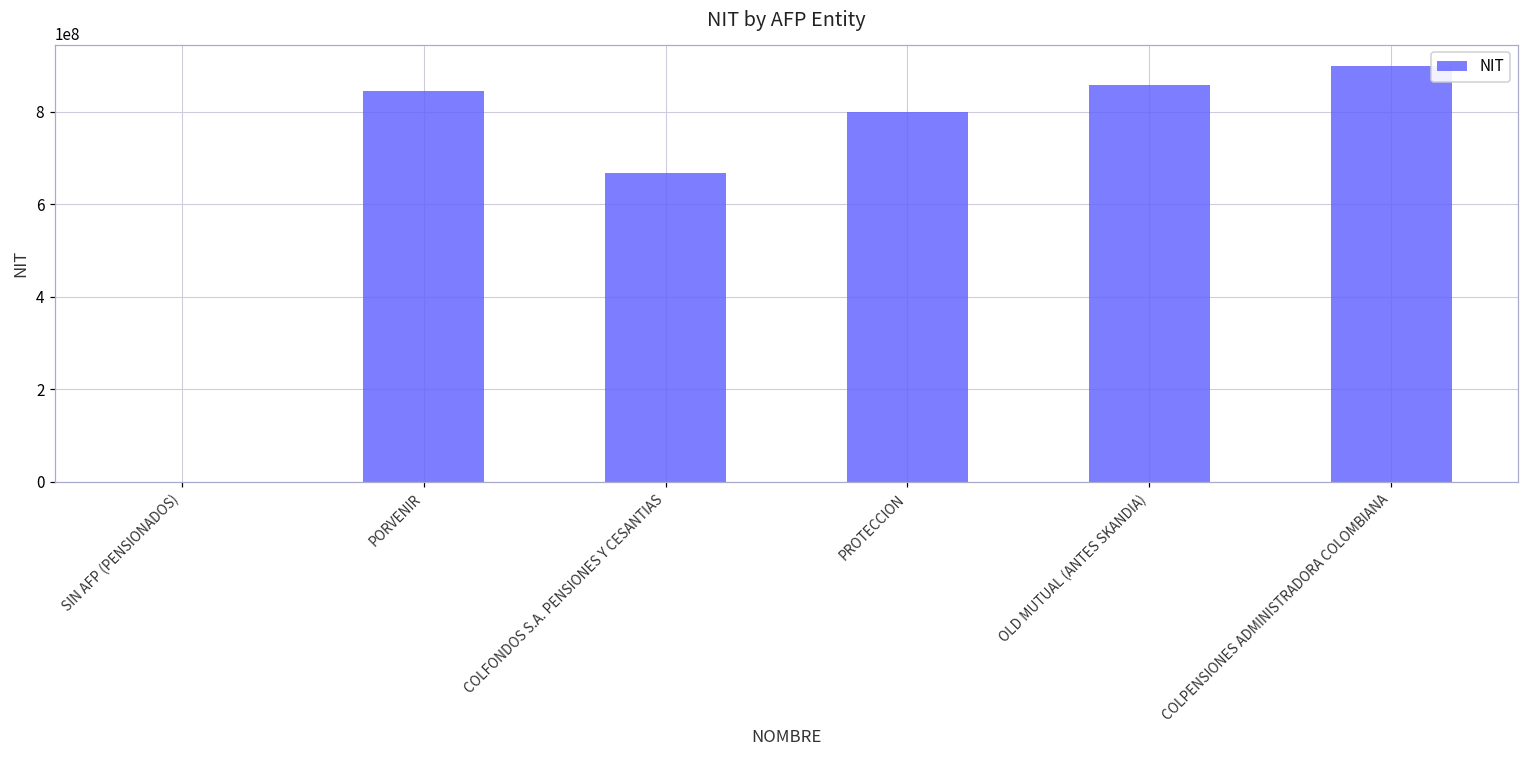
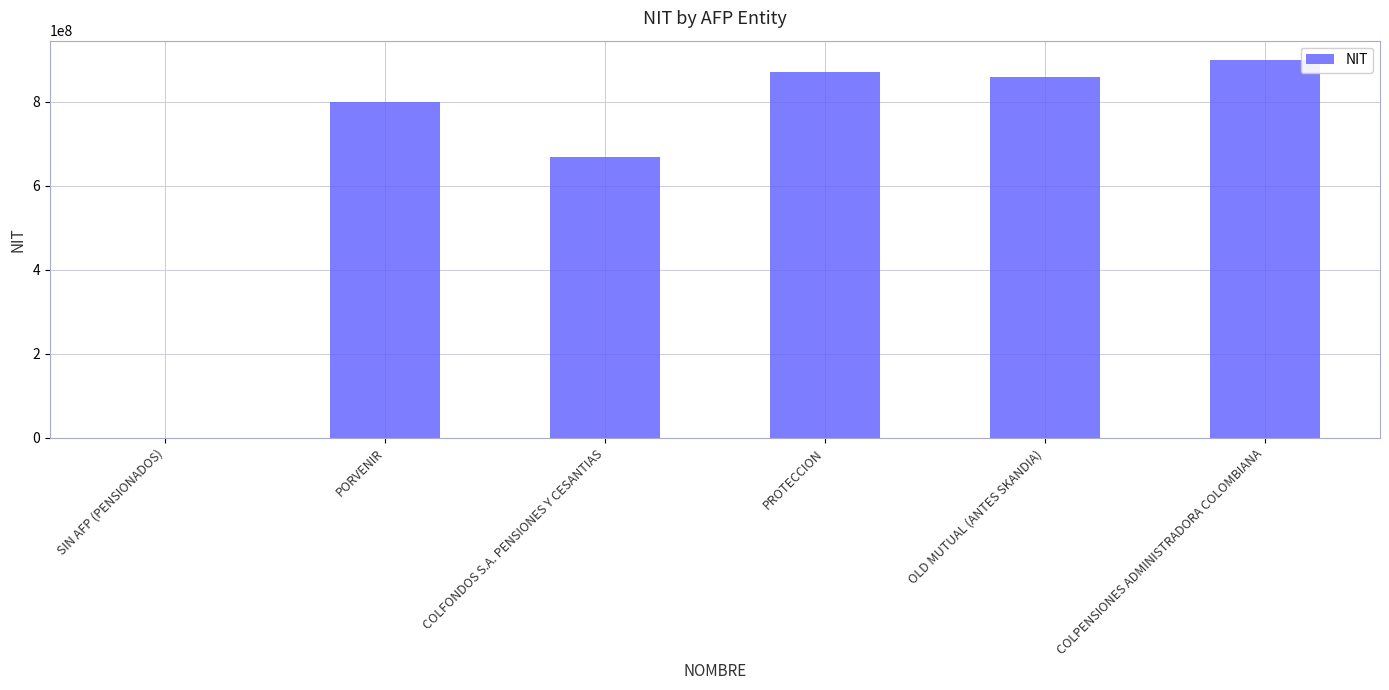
PORVENIR: 850000000 -> 800000000
PROTECCION: 800000000 -> 870000000
